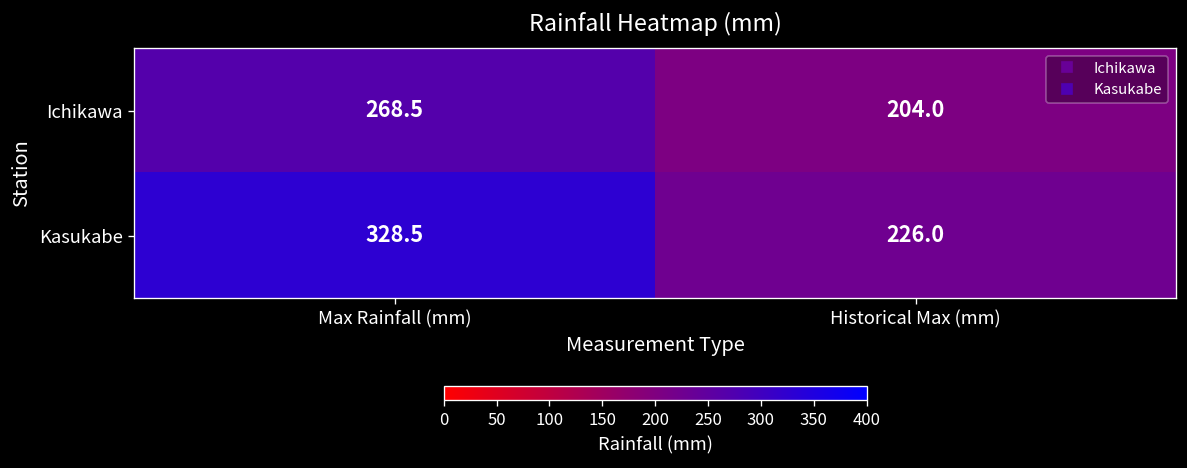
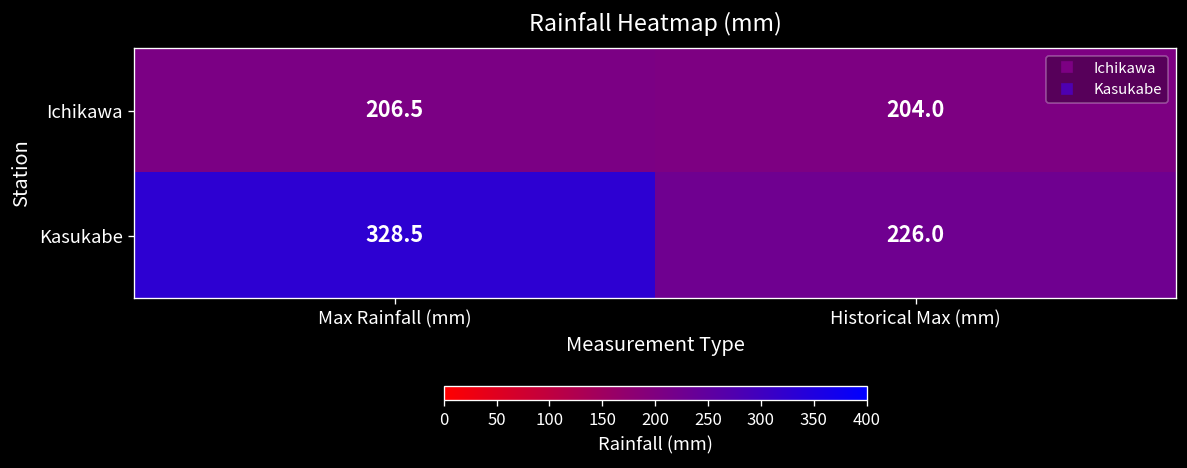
Ichikawa, Max Rainfall (mm): 268.5 -> 206.5
